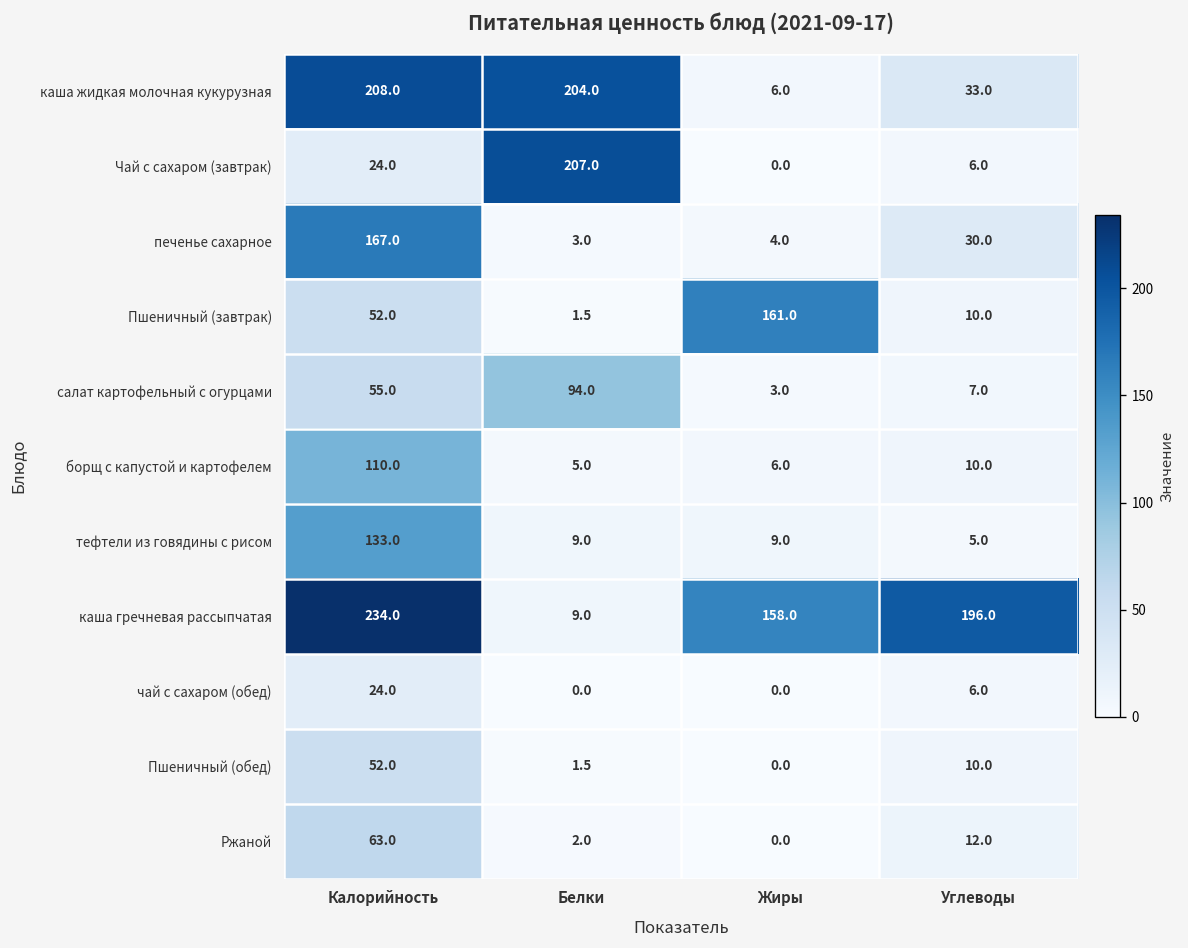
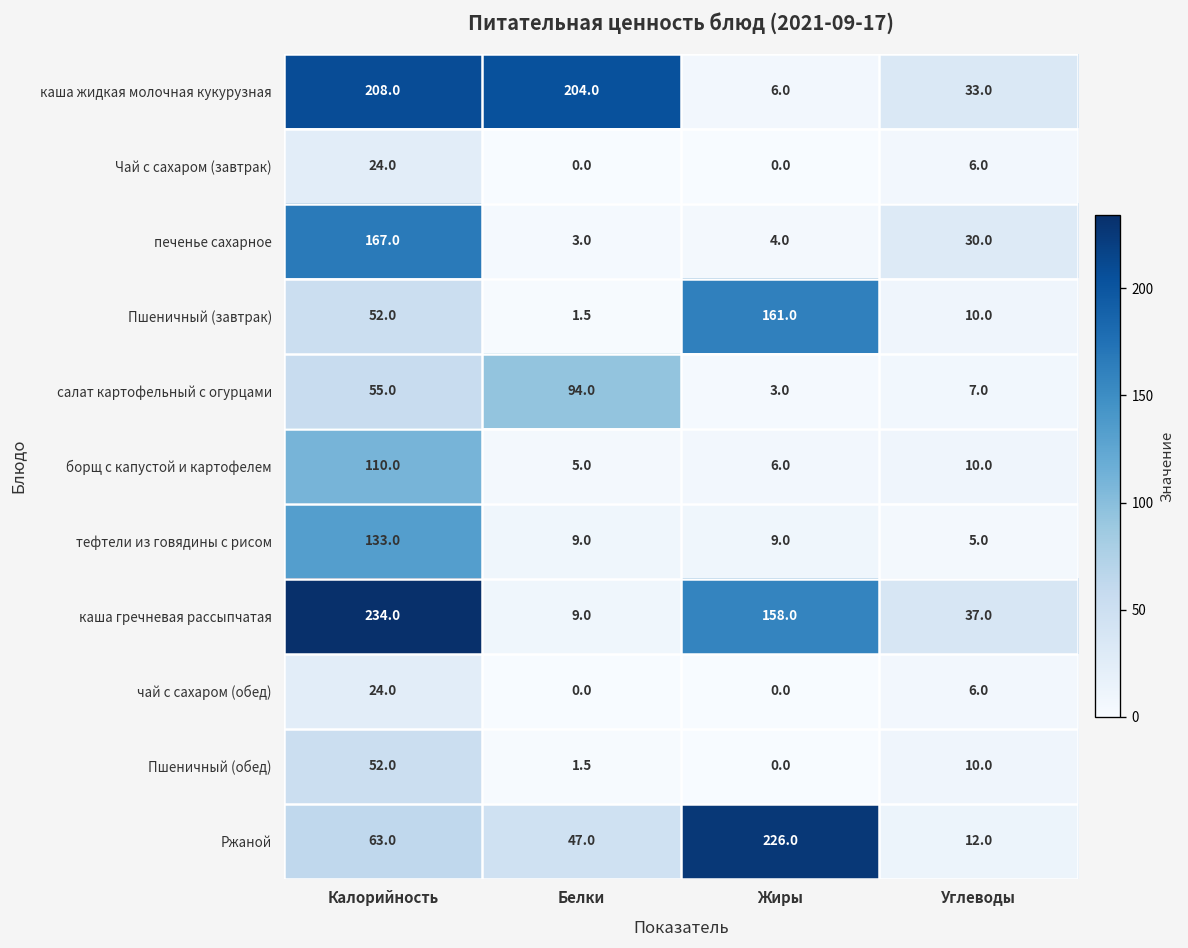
Чай с сахаром (завтрак), Белки: 207.0 -> 0.0
каша гречневая рассыпчатая, Углеводы: 196.0 -> 37.0
Ржаной, Белки: 2.0 -> 47.0
Ржаной, Жиры: 0.0 -> 226.0
